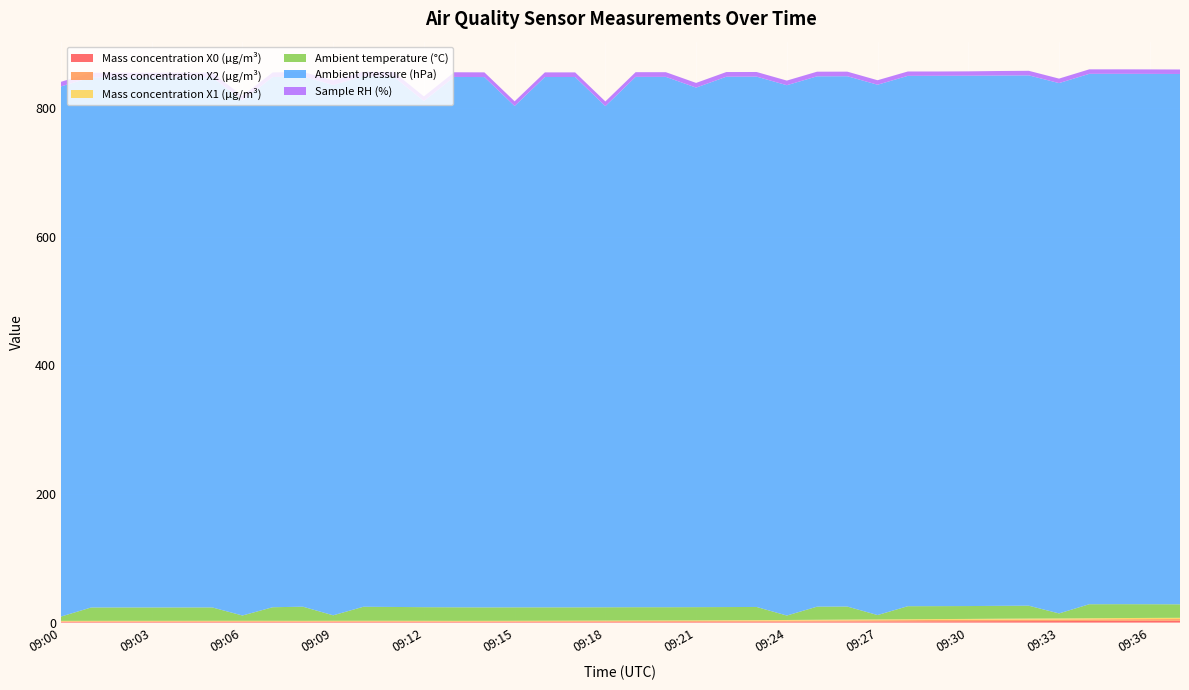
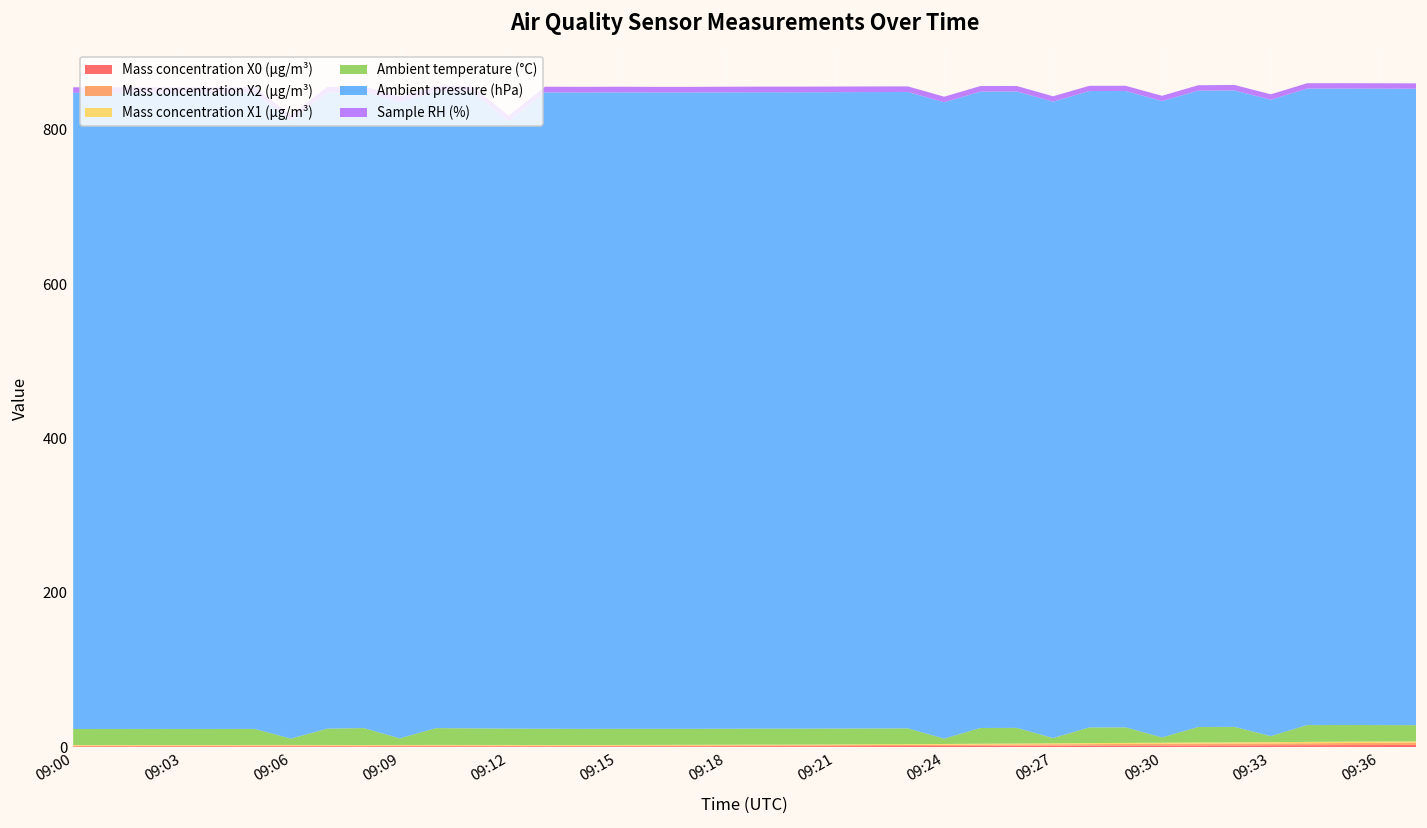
Ambient temperature (°C), 09:00: 10 -> 20
Ambient pressure (hPa), 09:15: 780 -> 830
Ambient pressure (hPa), 09:18: 780 -> 820
Ambient pressure (hPa), 09:21: 810 -> 820
Ambient temperature (°C), 09:30: 20 -> 10
